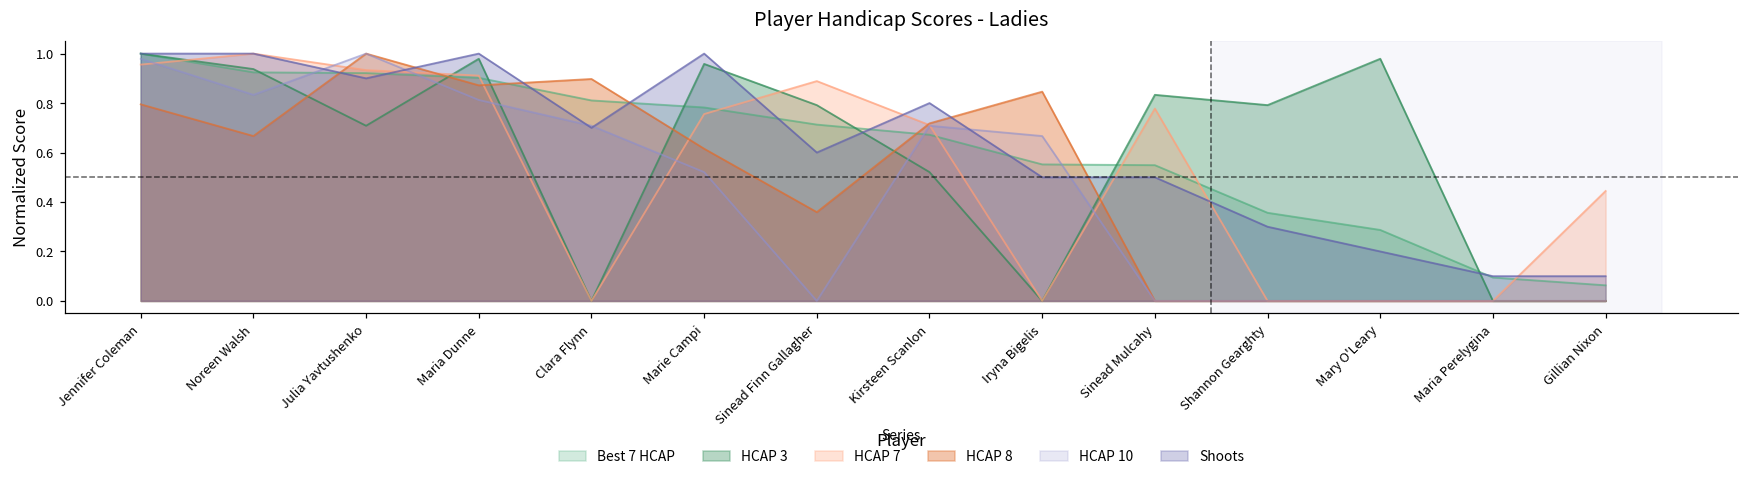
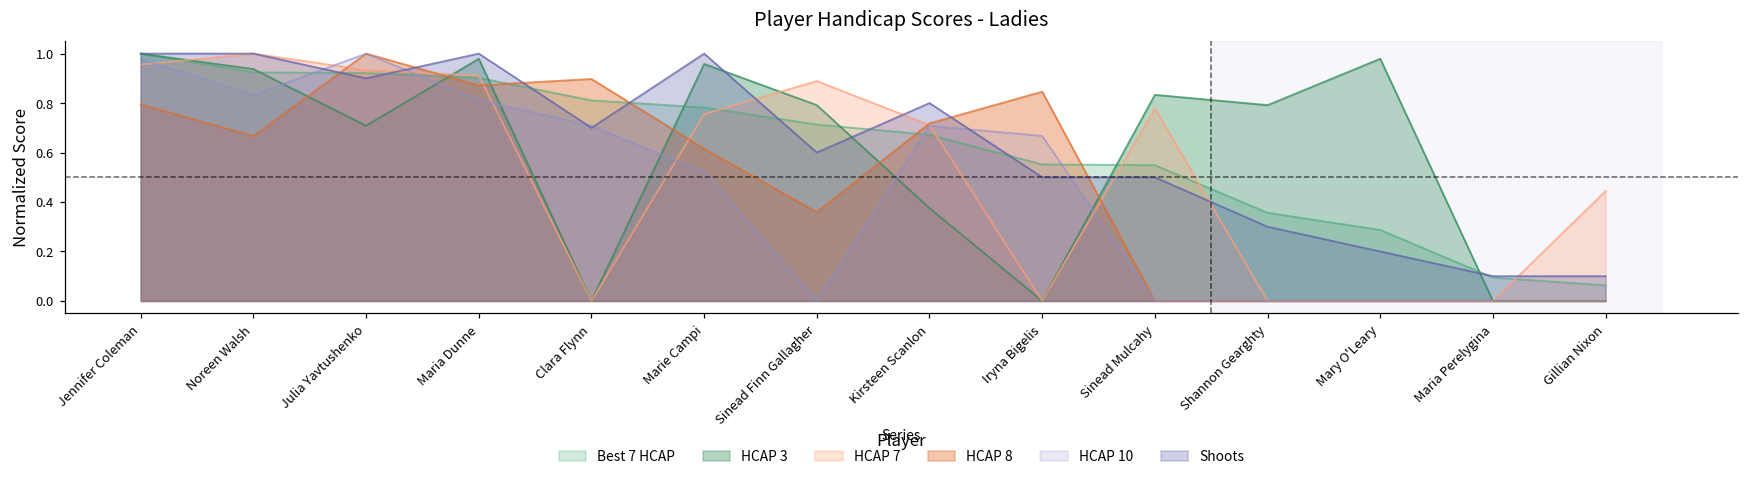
HCAP 3, Kirsteen Scanlon: 0.52 -> 0.38
